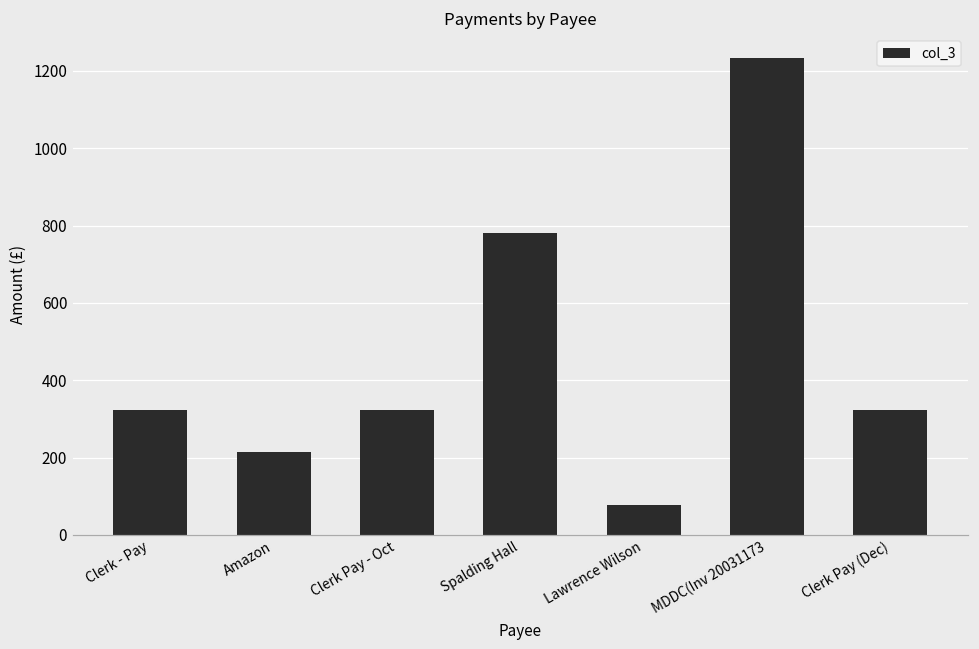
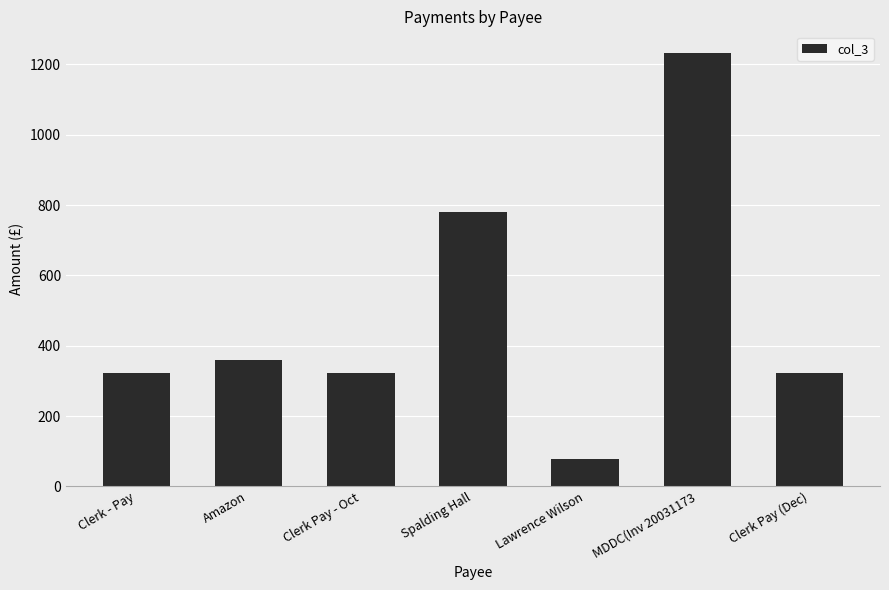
Amazon: 210 -> 360
